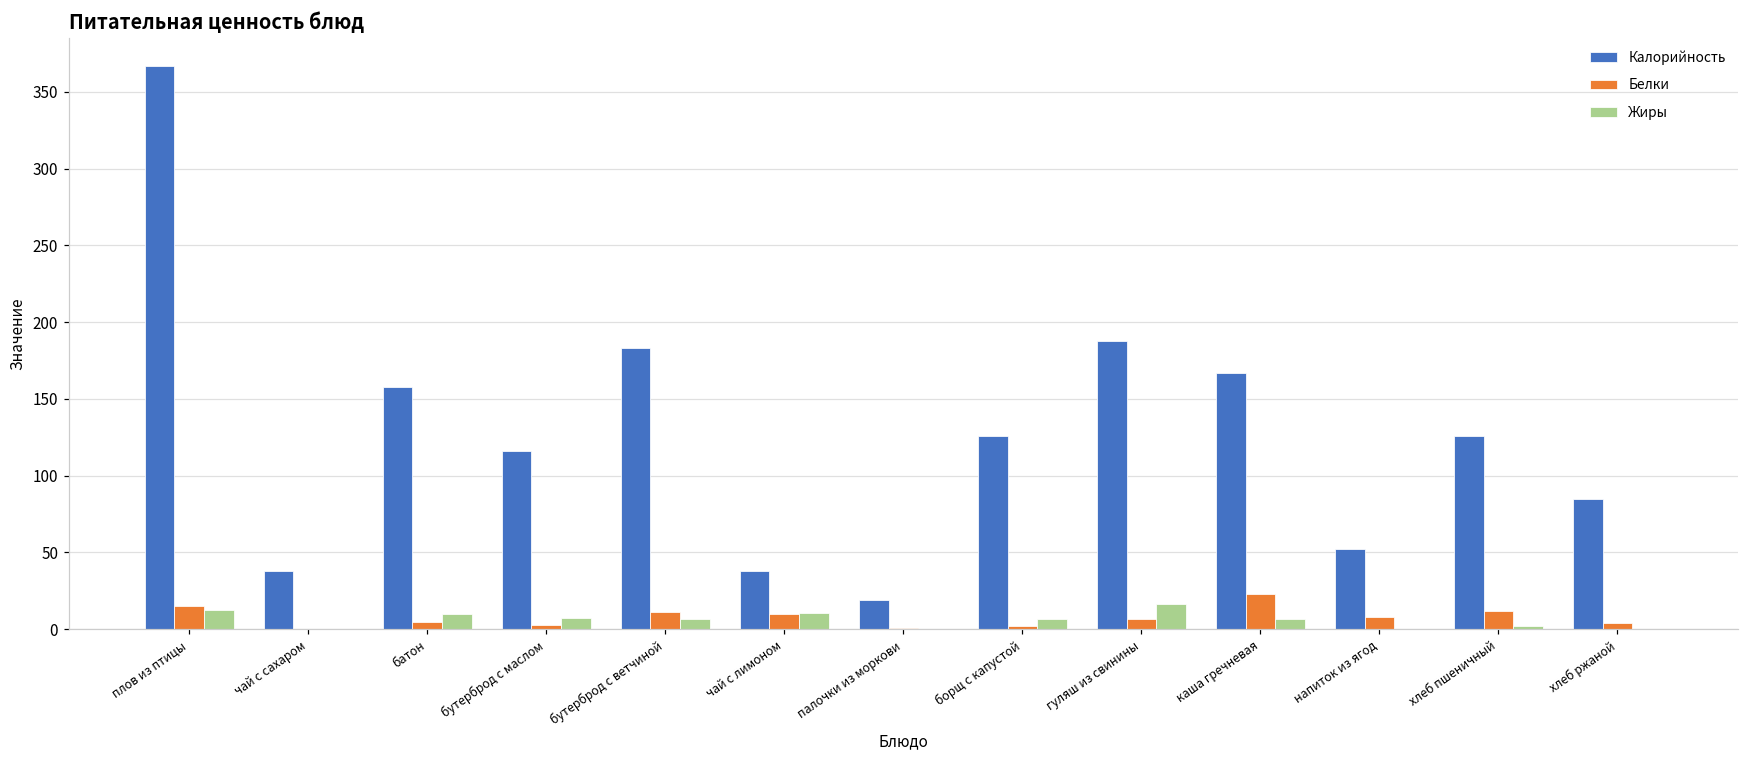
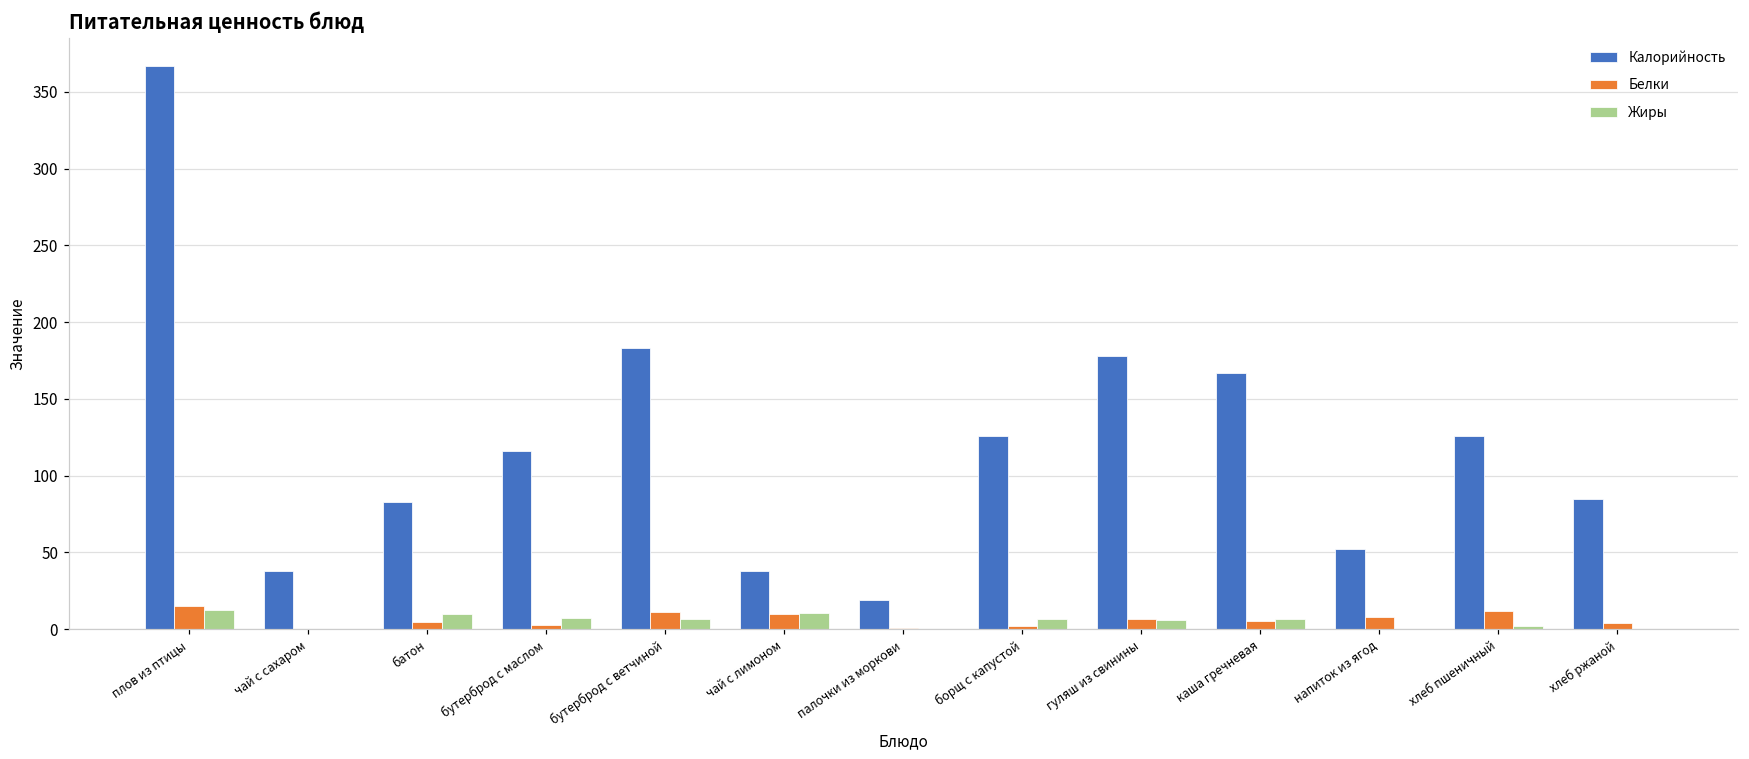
Калорийность, батон: 158 -> 83
Калорийность, гуляш из свинины: 188 -> 178
Жиры, гуляш из свинины: 17 -> 6
Белки, каша гречневая: 23 -> 6
